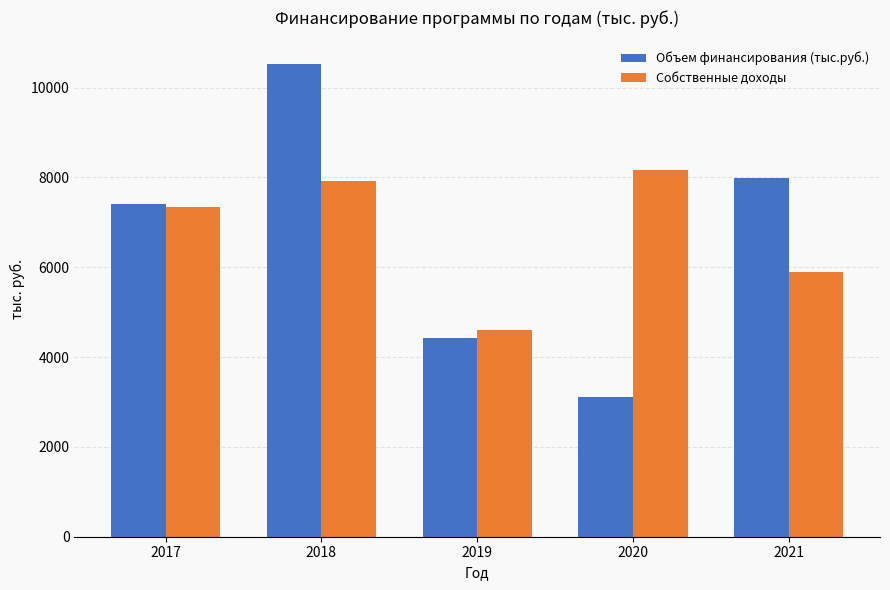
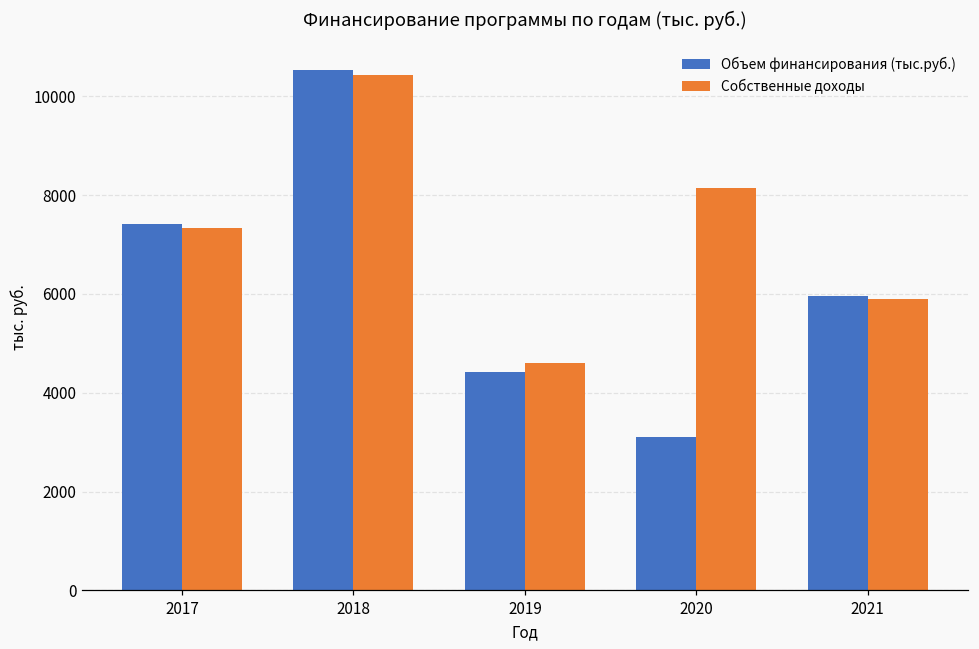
Собственные доходы, 2018: 7900 -> 10400
Объем финансирования (тыс.руб.), 2021: 8000 -> 6000
